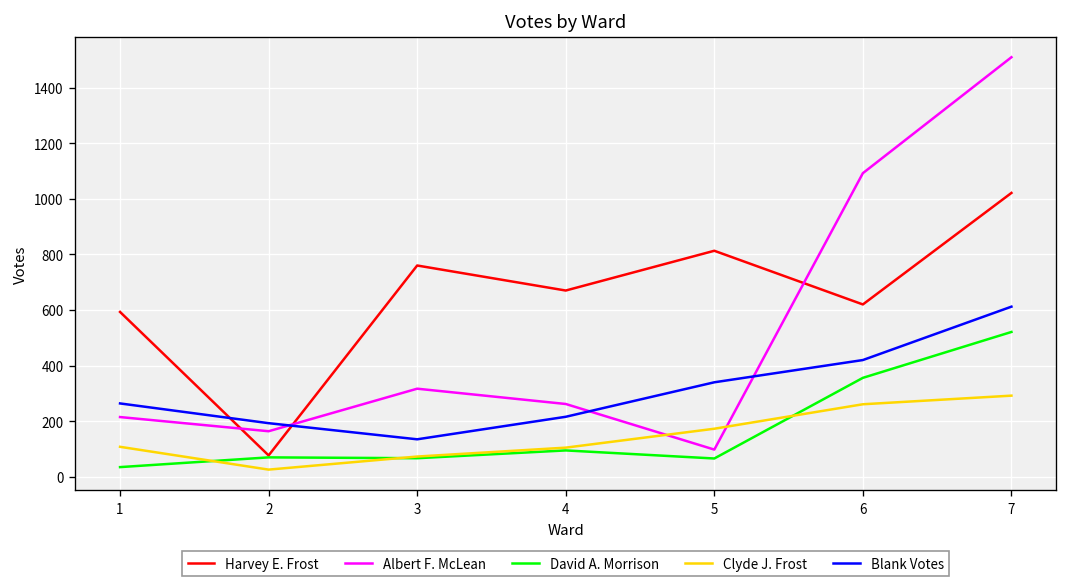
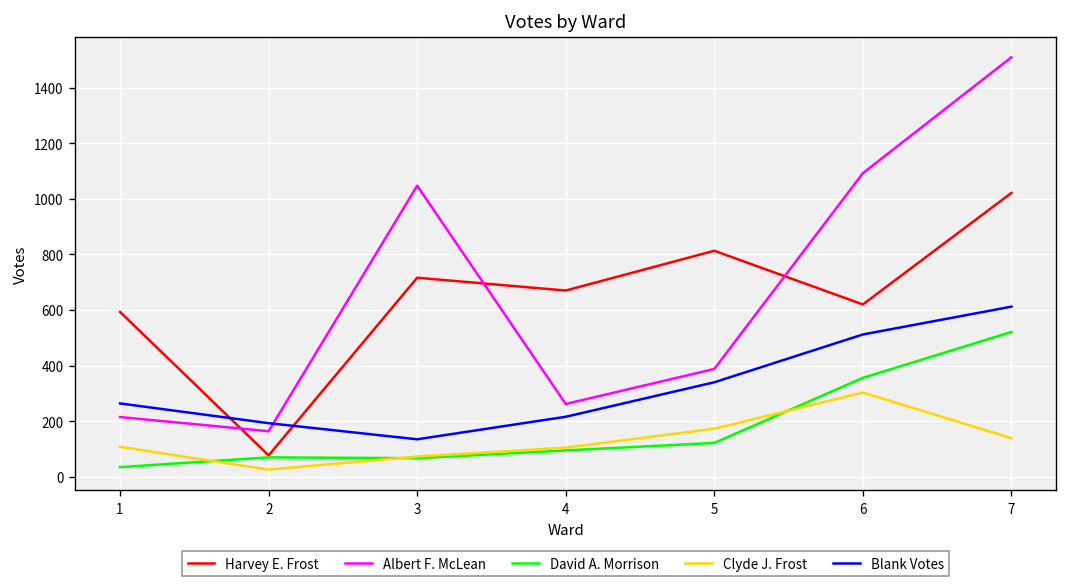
Harvey E. Frost, 3: 760 -> 720
Albert F. McLean, 3: 320 -> 1050
Albert F. McLean, 5: 100 -> 390
David A. Morrison, 5: 70 -> 120
Clyde J. Frost, 6: 260 -> 300
Blank Votes, 6: 420 -> 510
Clyde J. Frost, 7: 290 -> 140
